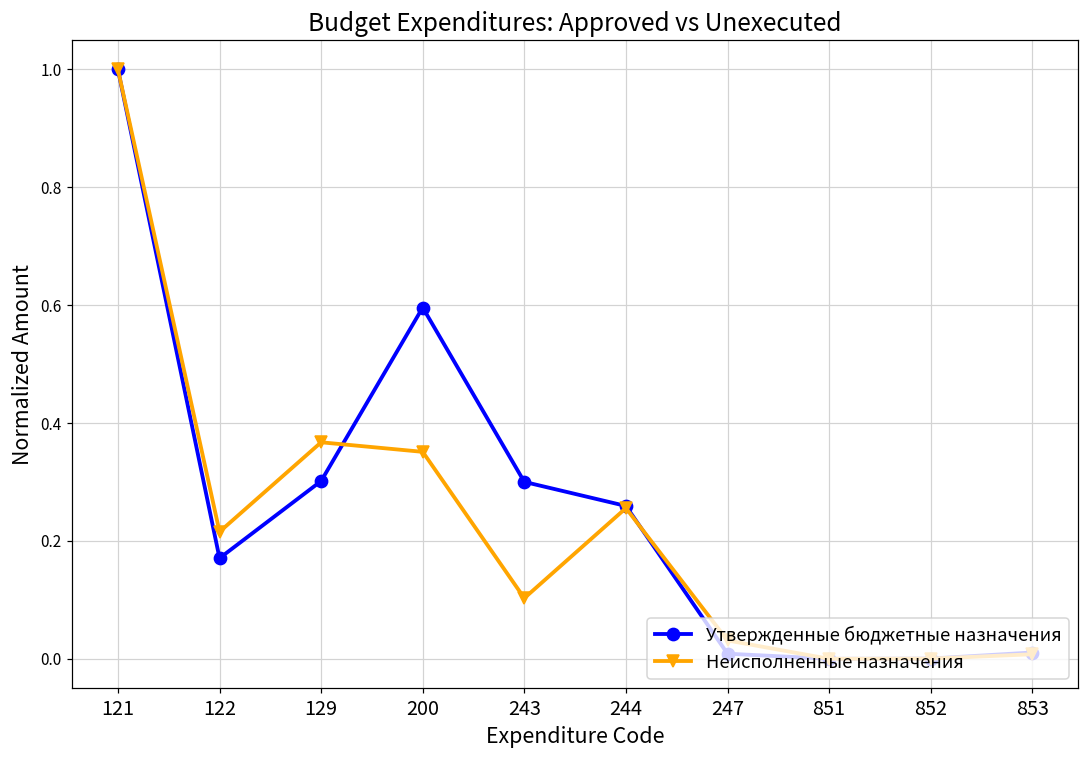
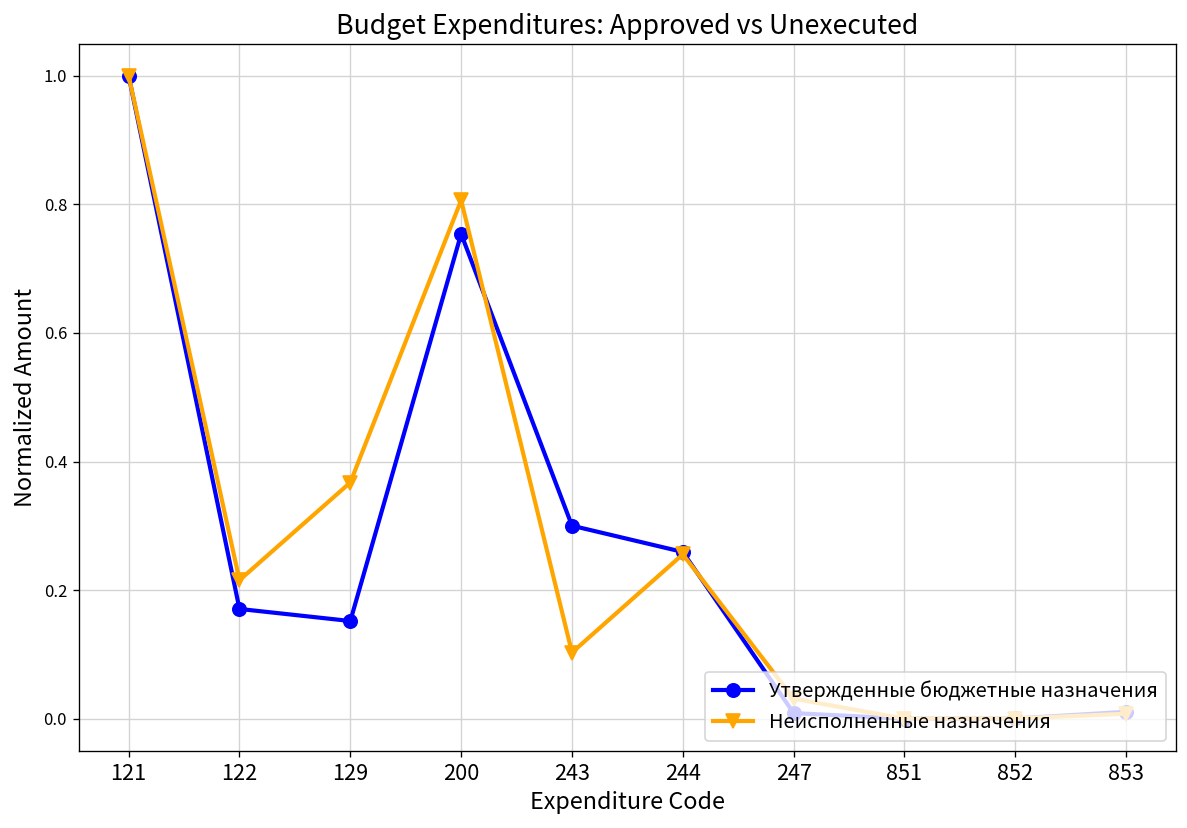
Утвержденные бюджетные назначения, 129: 0.30 -> 0.15
Утвержденные бюджетные назначения, 200: 0.60 -> 0.75
Неисполненные назначения, 200: 0.35 -> 0.81
